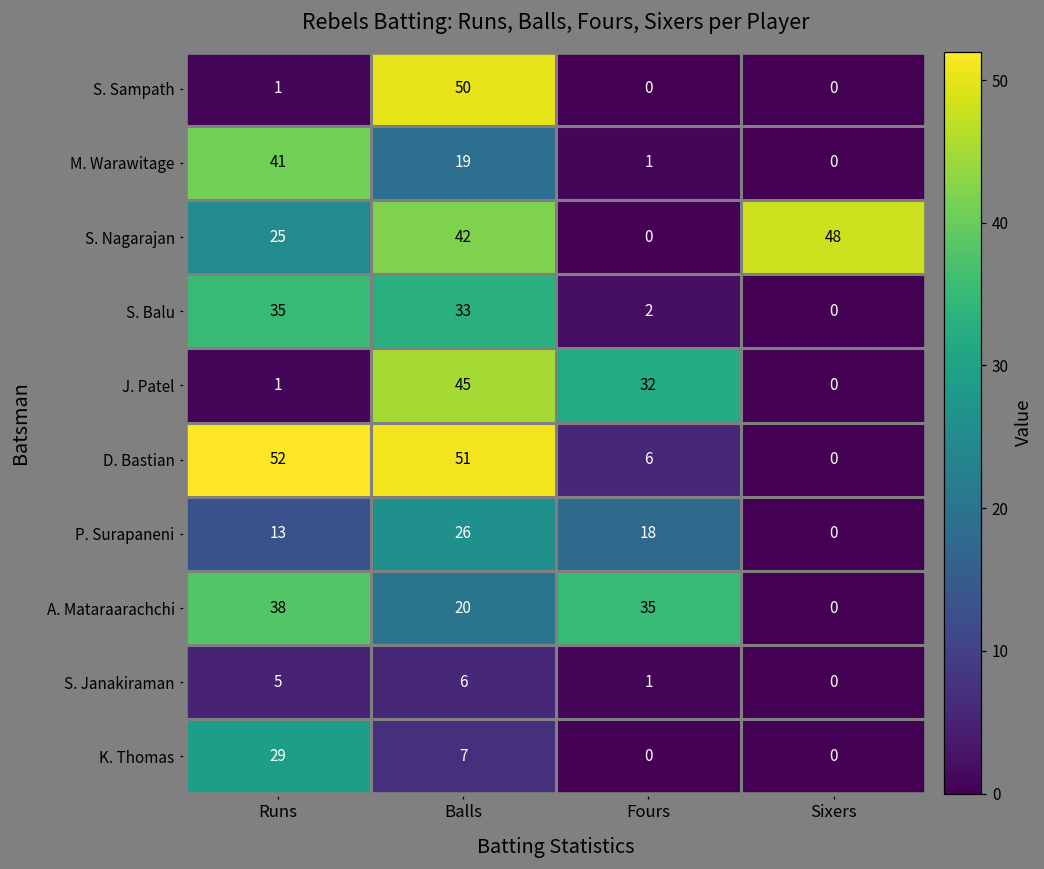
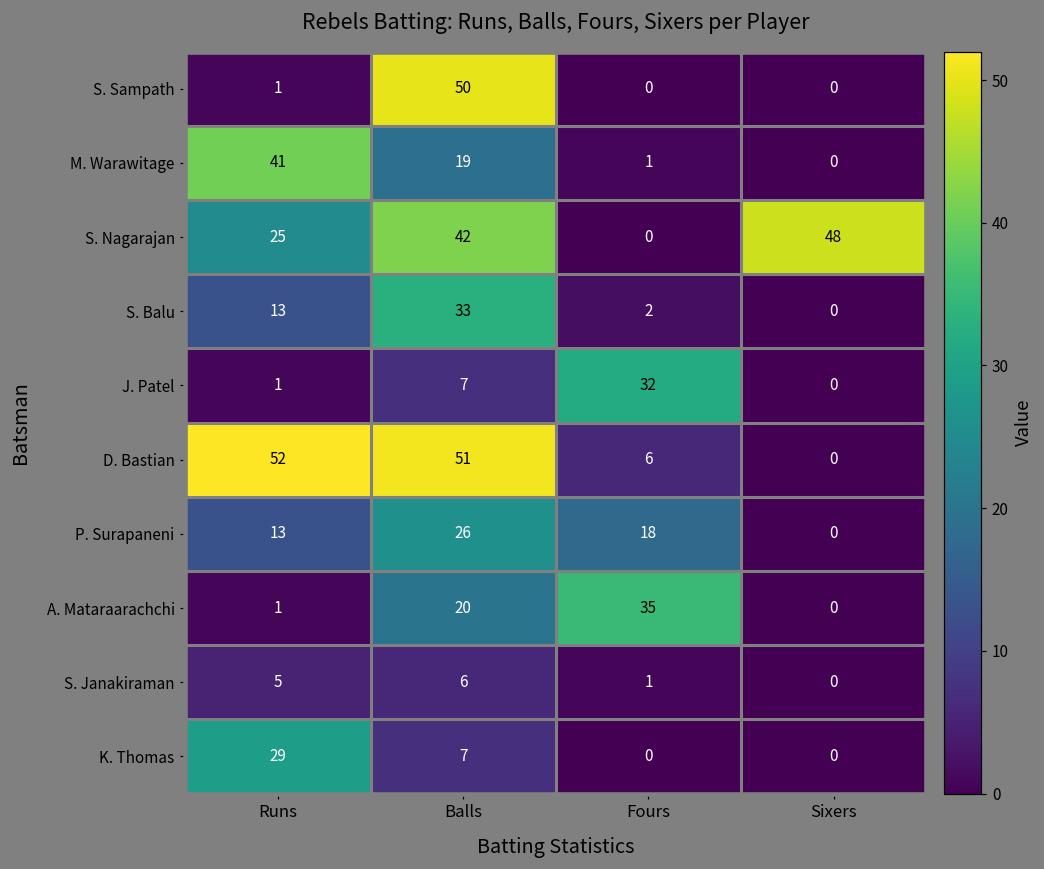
S. Balu, Runs: 35 -> 13
J. Patel, Balls: 45 -> 7
A. Mataraarachchi, Runs: 38 -> 1
